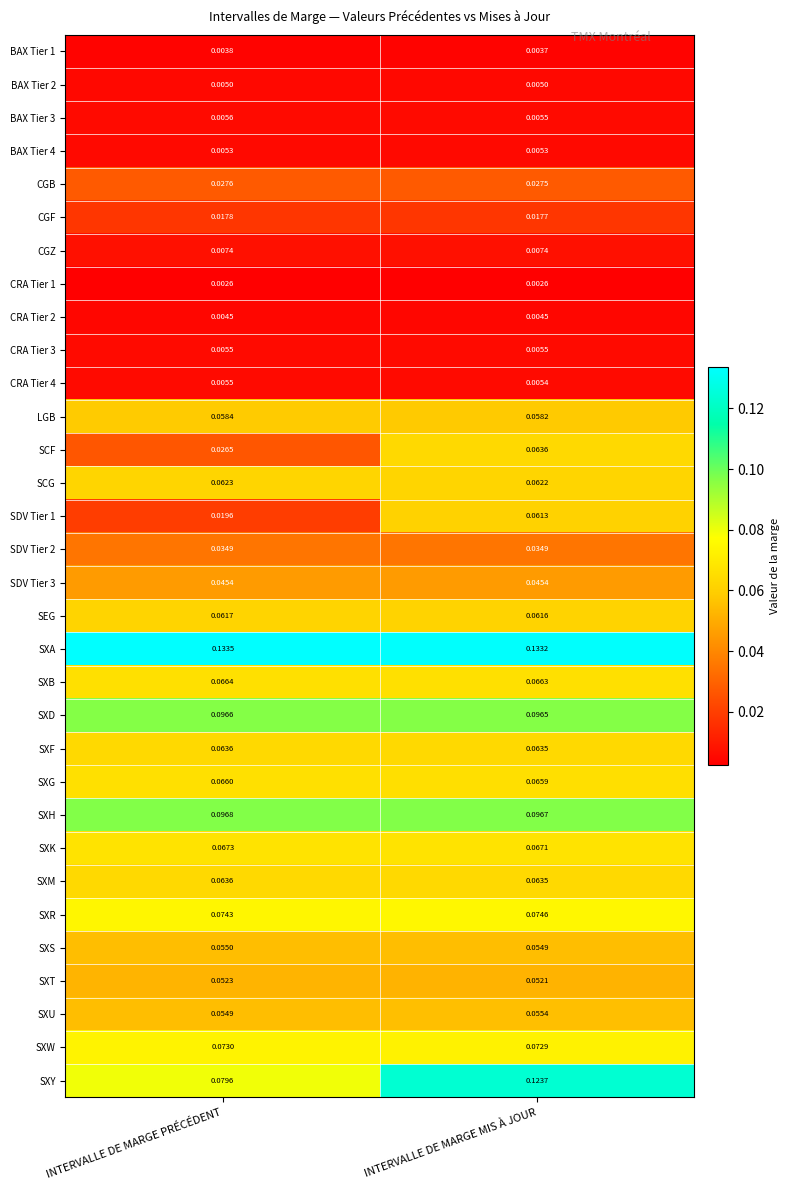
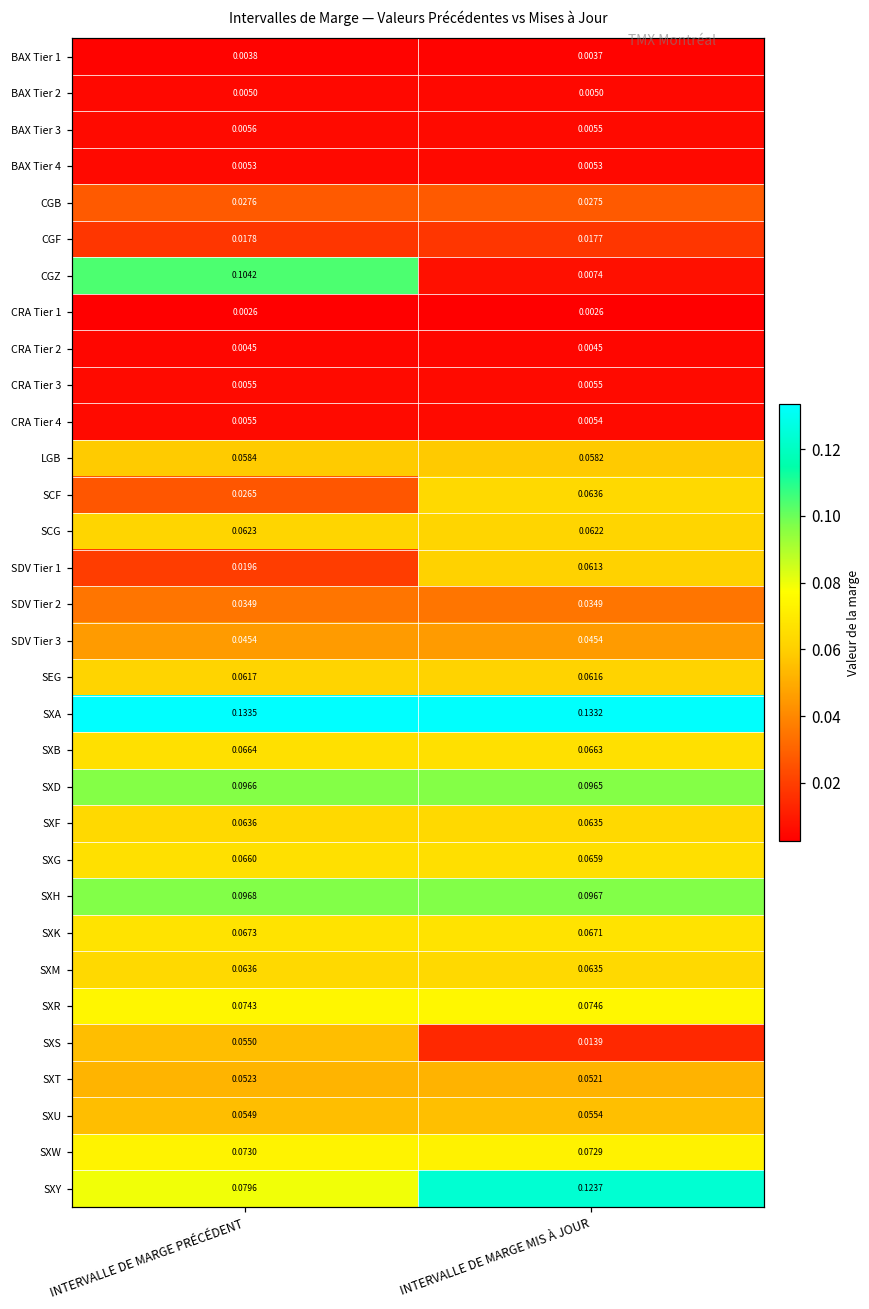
CGZ, INTERVALLE DE MARGE PRÉCÉDENT: 0.0074 -> 0.1042
SXS, INTERVALLE DE MARGE MIS À JOUR: 0.0549 -> 0.0139
